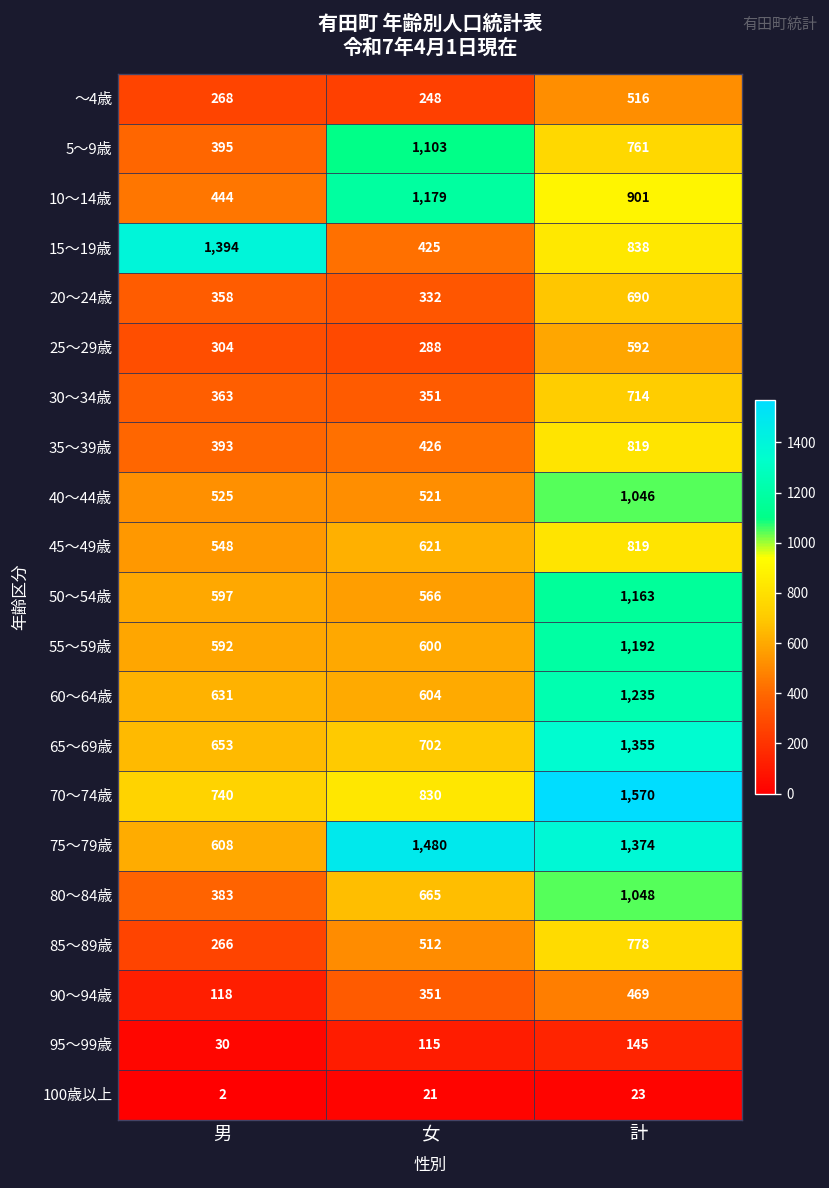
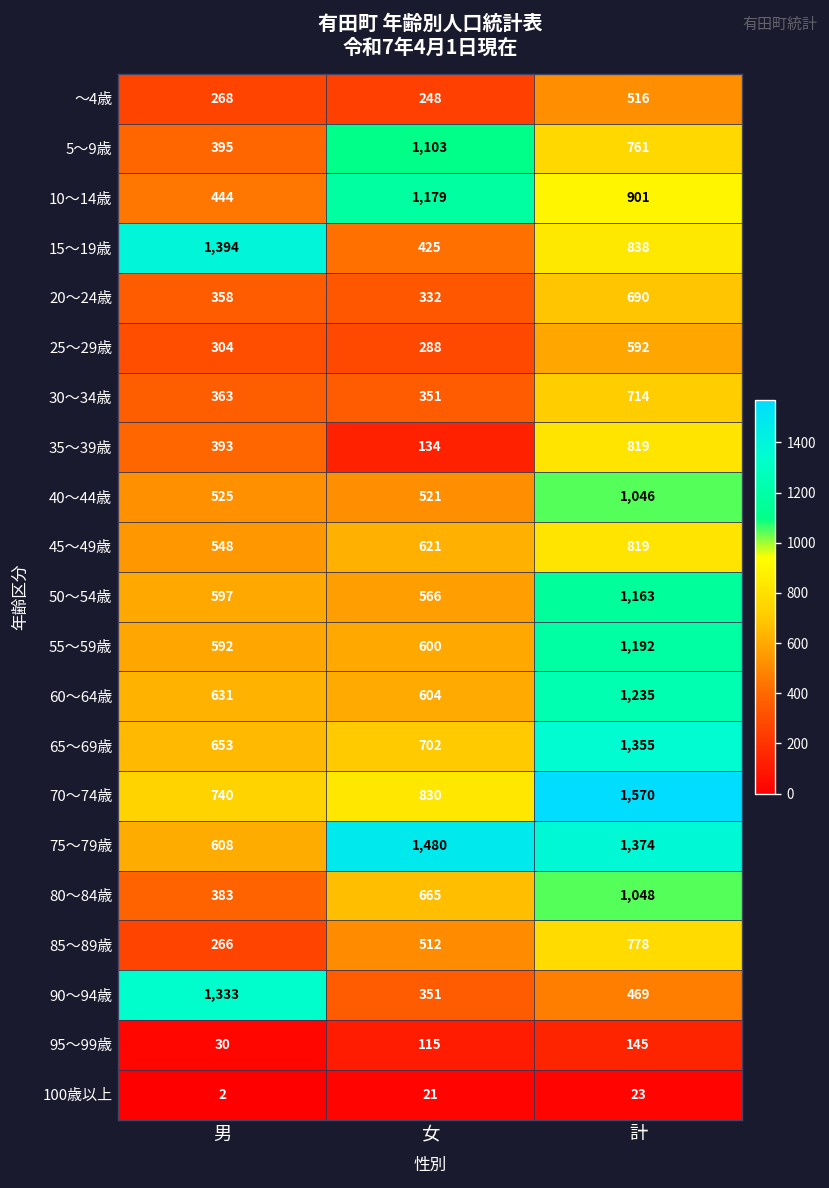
35～39歳, 女: 426 -> 134
90～94歳, 男: 118 -> 1,333
